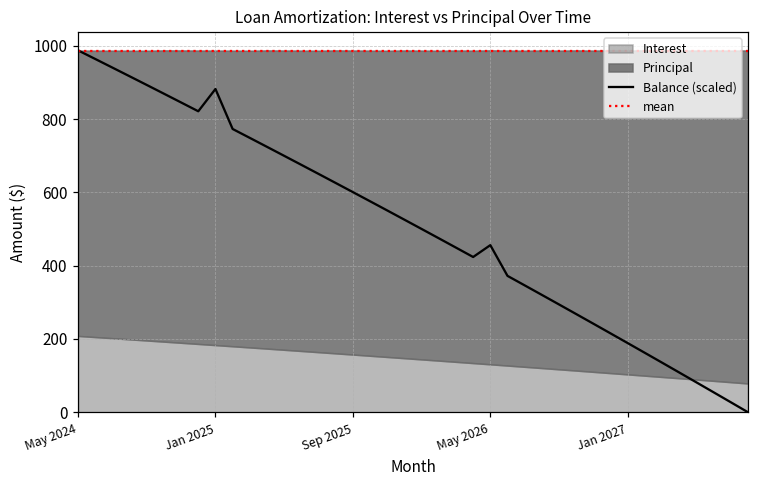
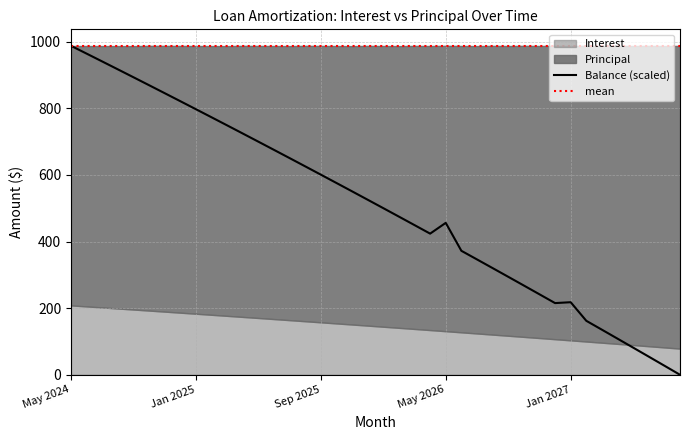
Balance (scaled), Jan 2025: 880 -> 800
Balance (scaled), Jan 2027: 190 -> 220
